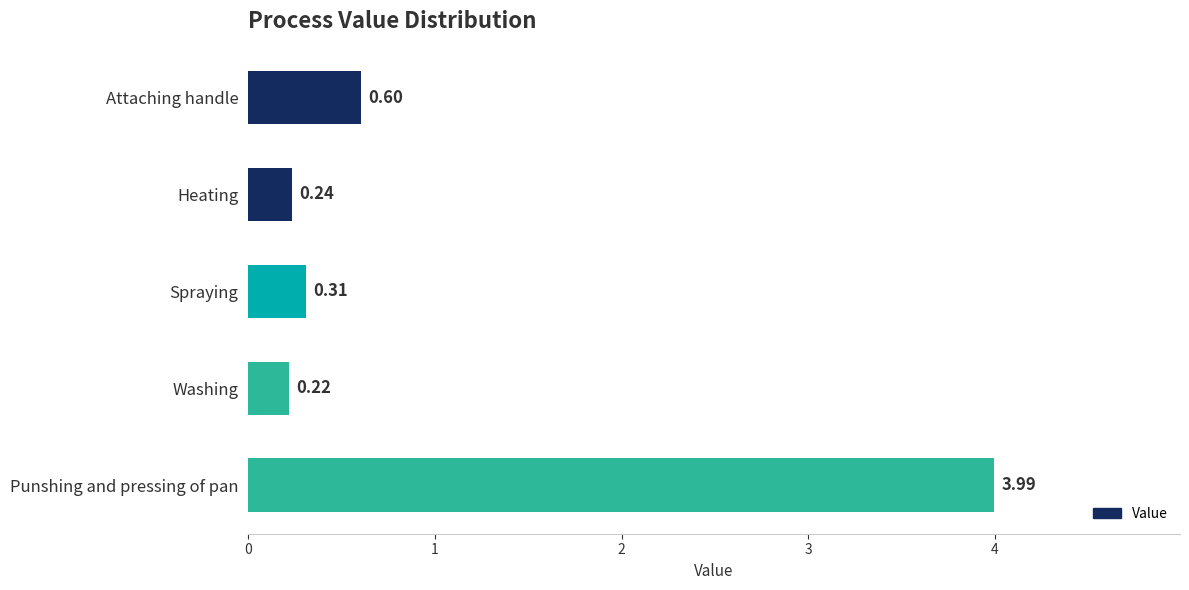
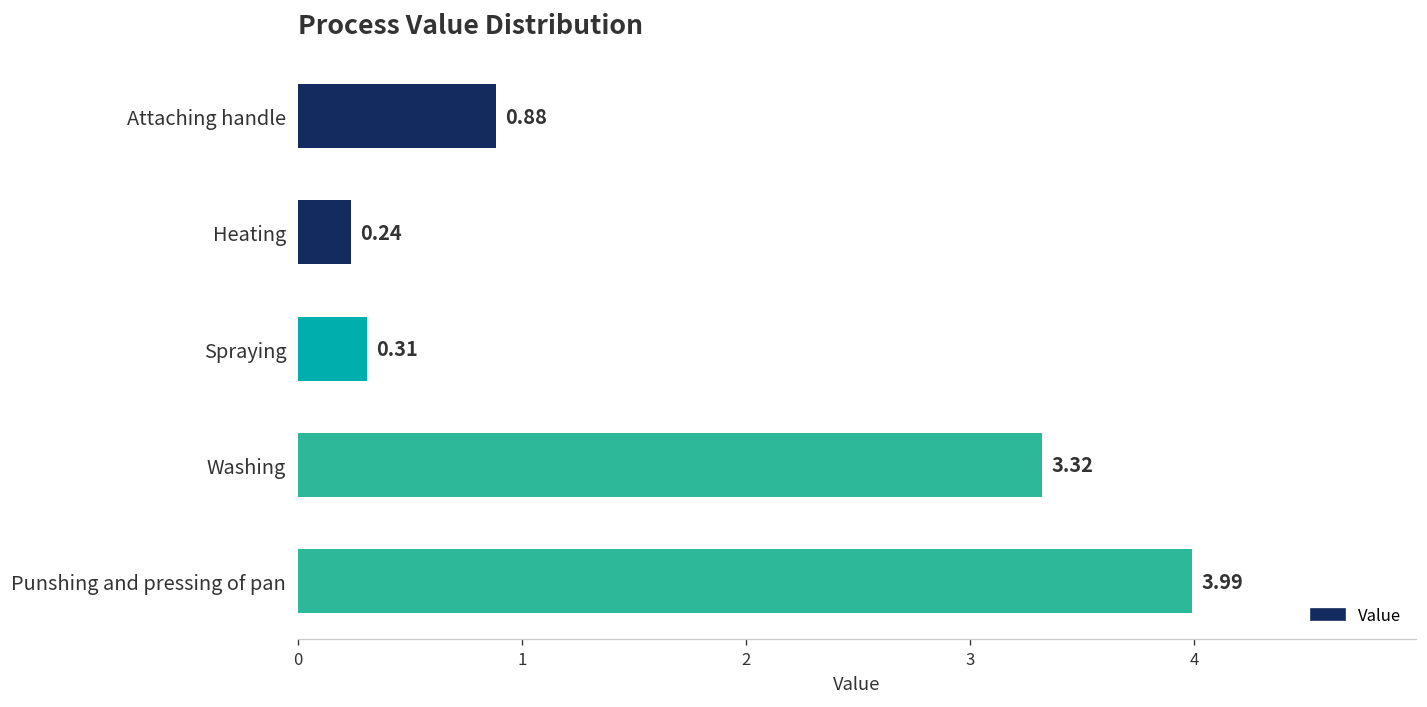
Attaching handle: 0.60 -> 0.88
Washing: 0.22 -> 3.32
